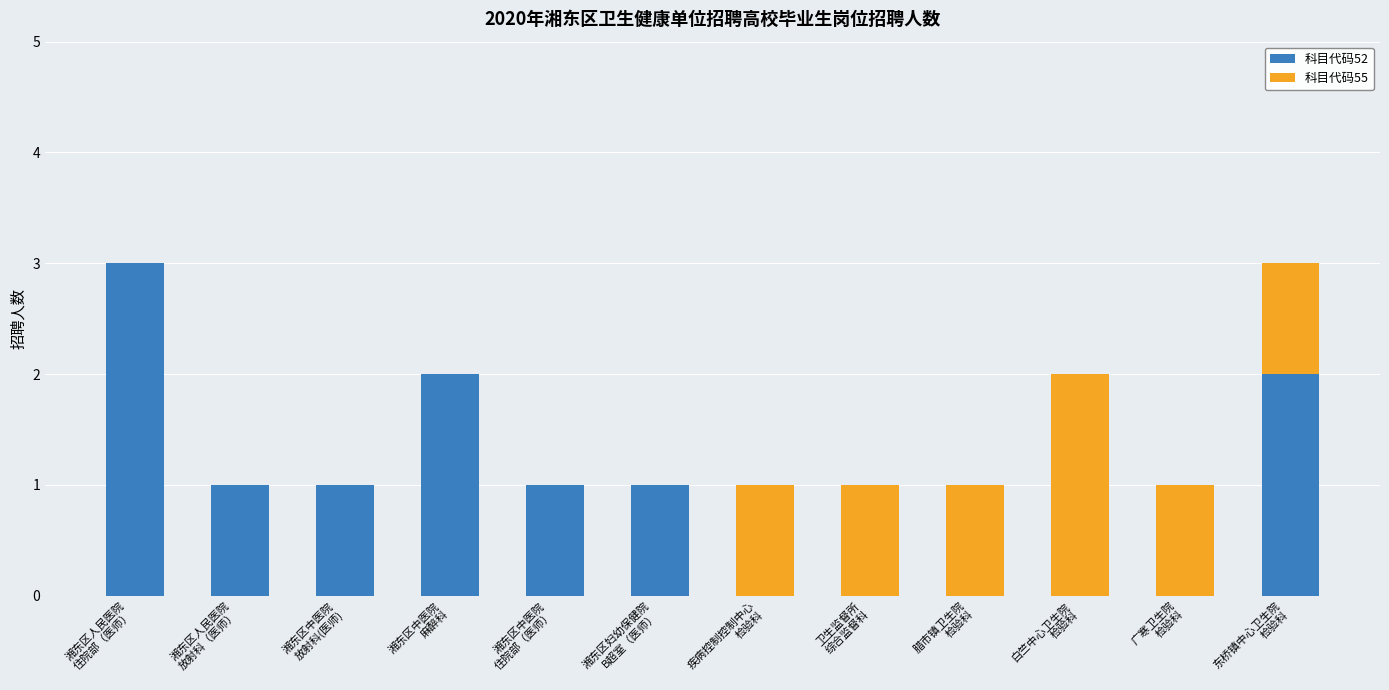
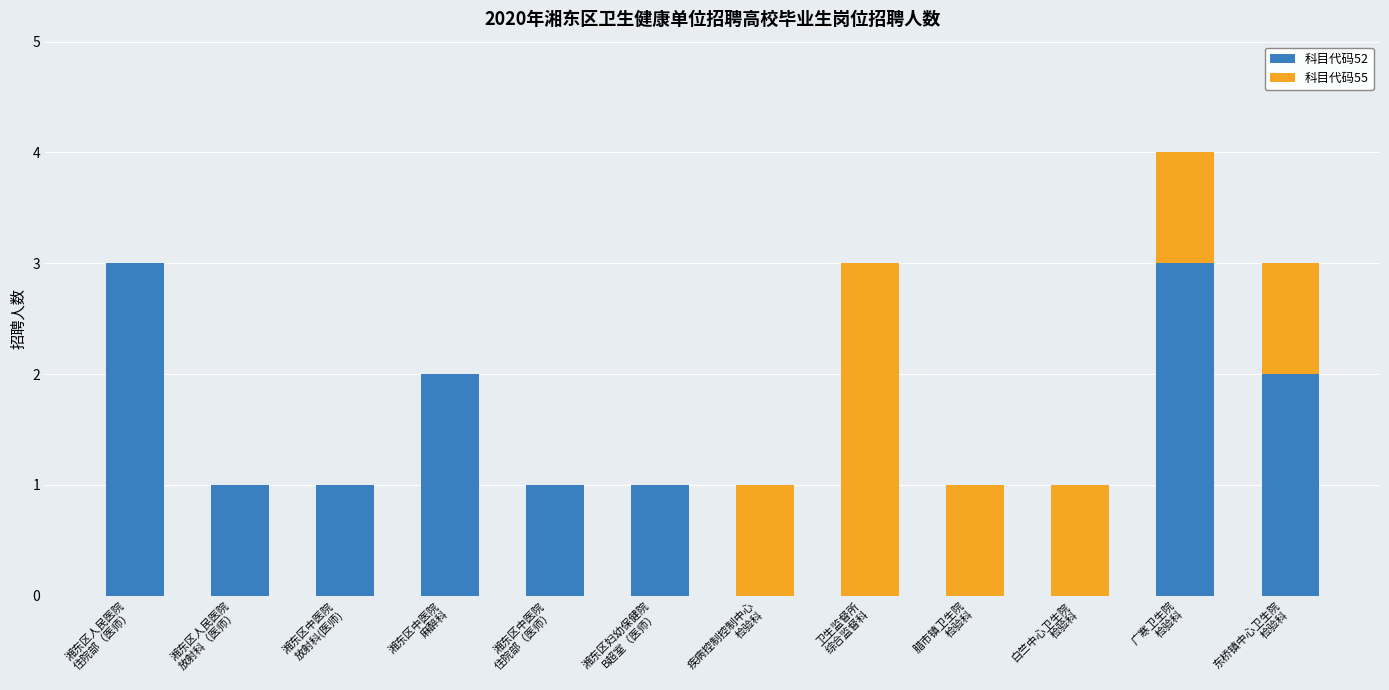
科目代码55, 卫生监督所 综合监督科: 1 -> 3
科目代码55, 白竺中心卫生院 检验科: 2 -> 1
科目代码52, 广寒卫生院 检验科: 0 -> 3
